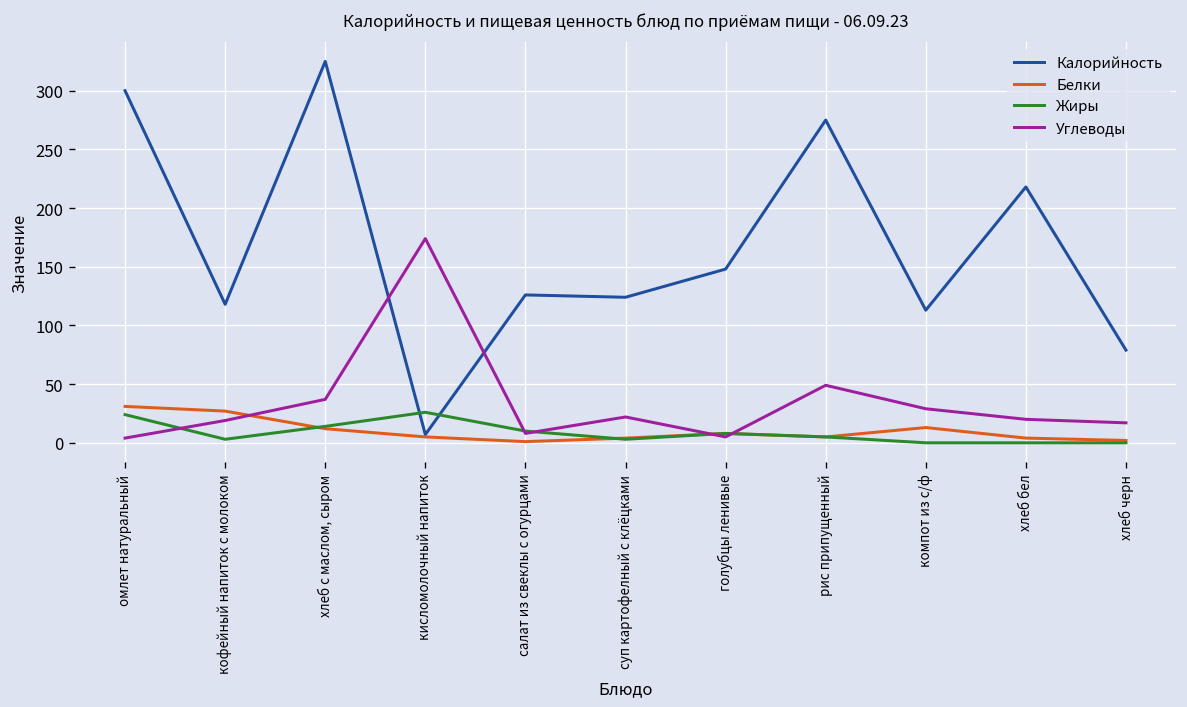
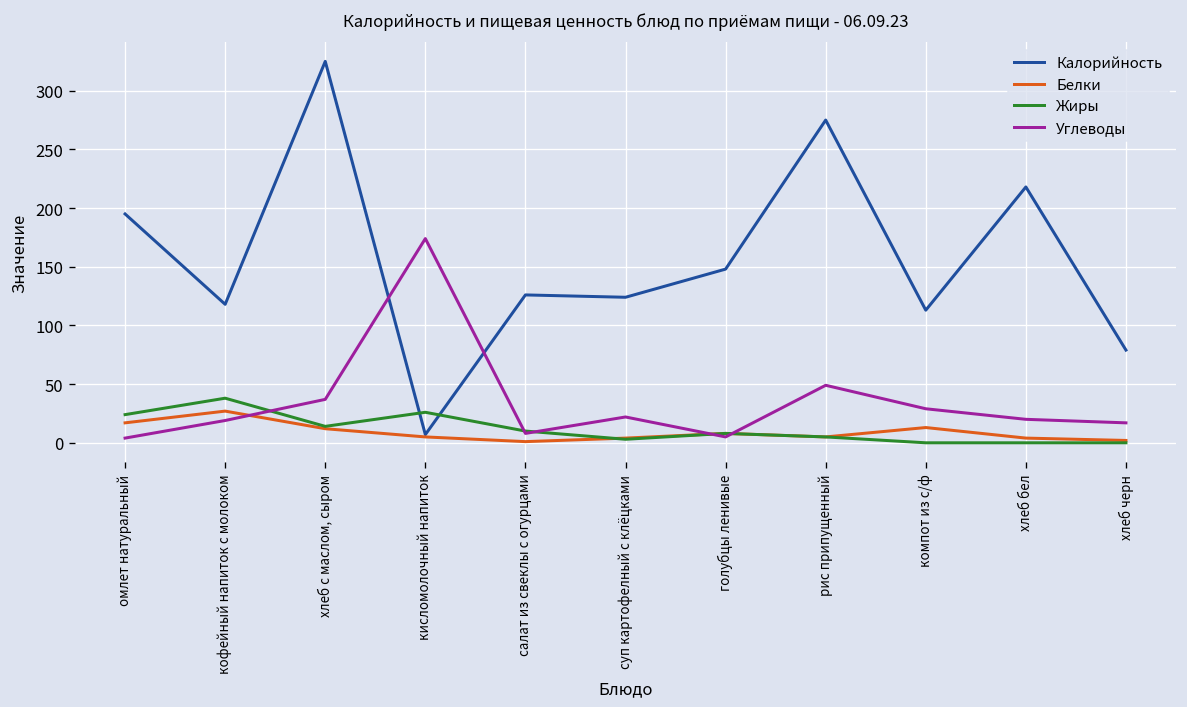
Калорийность, омлет натуральный: 300 -> 200
Белки, омлет натуральный: 30 -> 20
Жиры, кофейный напиток с молоком: 0 -> 40
